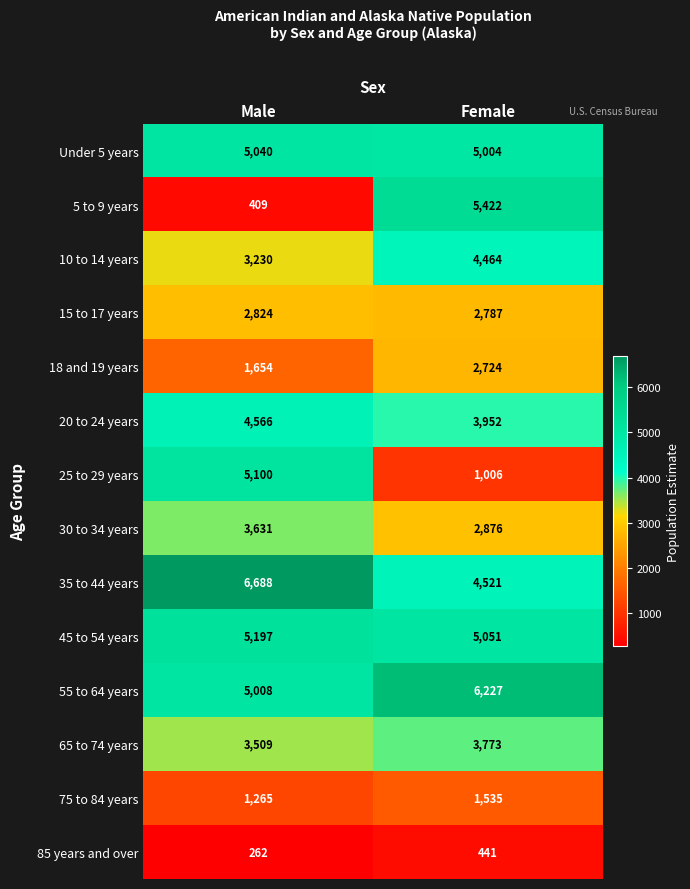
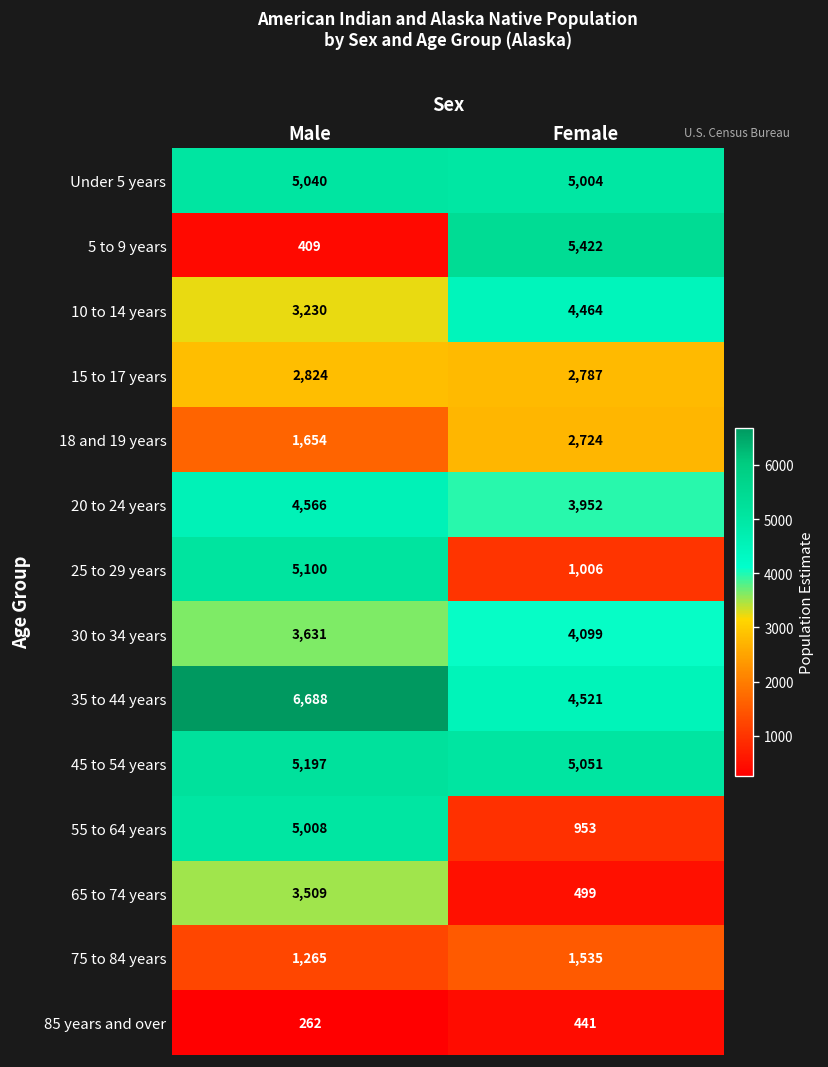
30 to 34 years, Female: 2,876 -> 4,099
55 to 64 years, Female: 6,227 -> 953
65 to 74 years, Female: 3,773 -> 499
